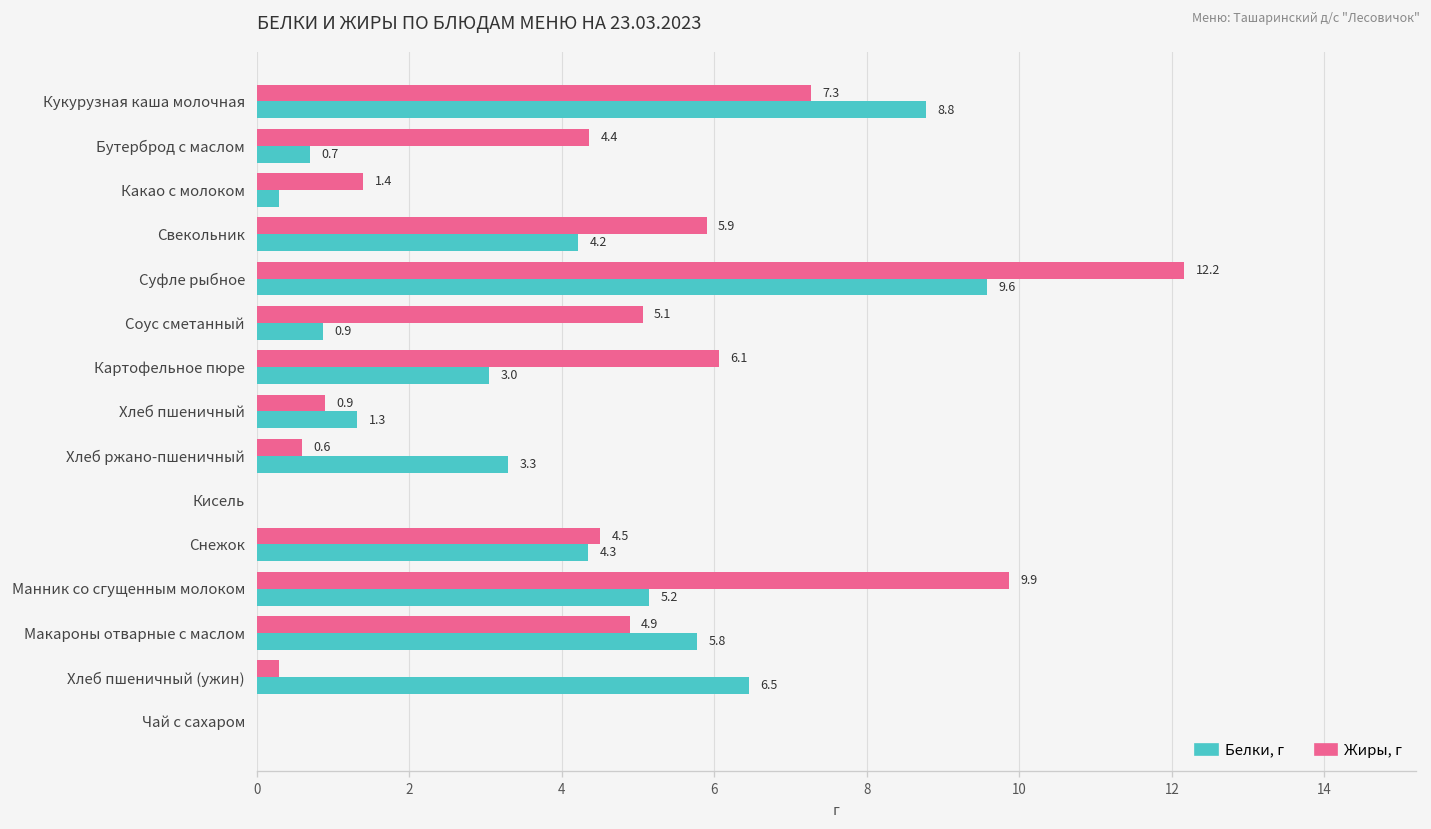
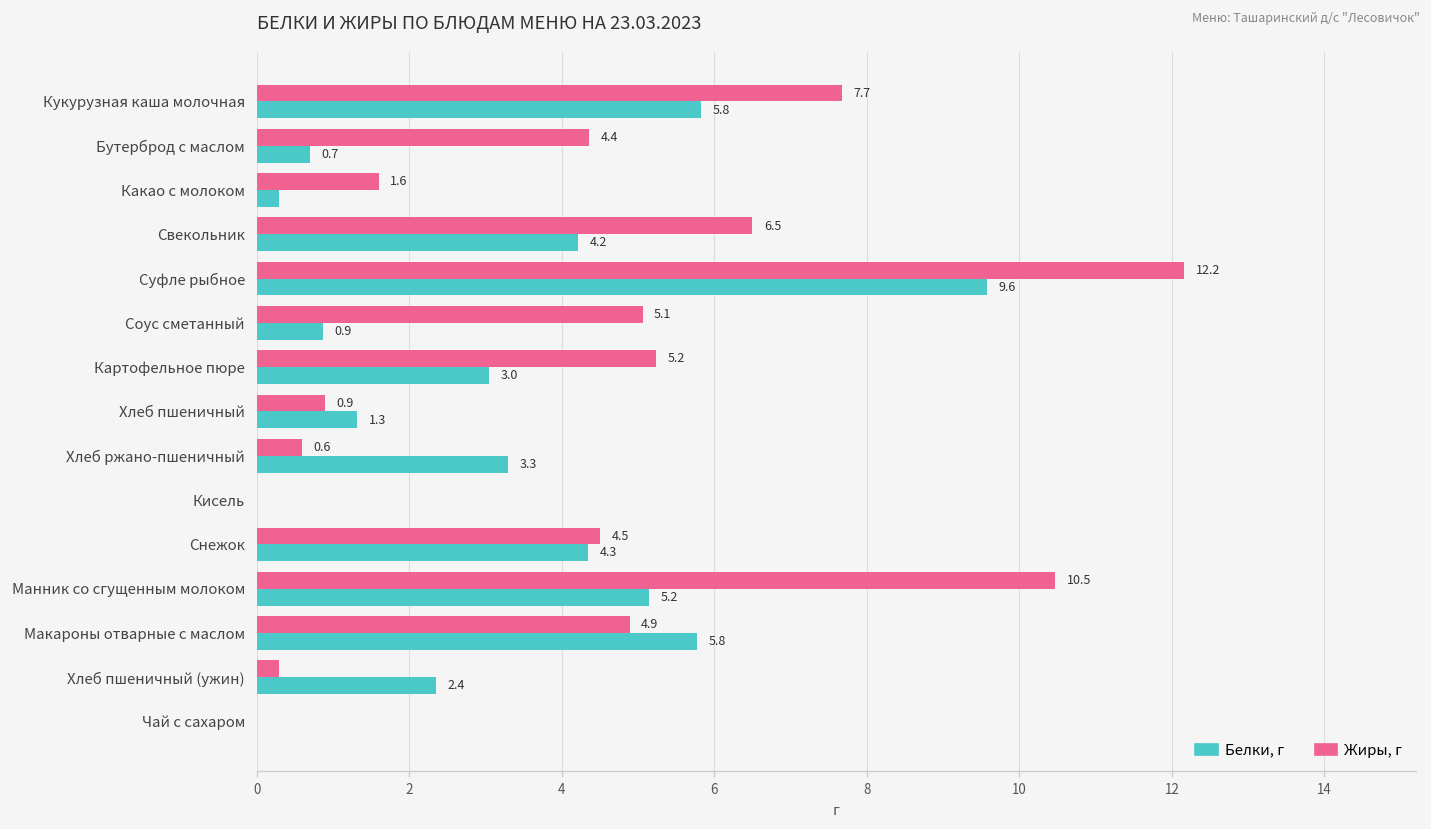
Жиры, г, Кукурузная каша молочная: 7.3 -> 7.7
Белки, г, Кукурузная каша молочная: 8.8 -> 5.8
Жиры, г, Какао с молоком: 1.4 -> 1.6
Жиры, г, Свекольник: 5.9 -> 6.5
Жиры, г, Картофельное пюре: 6.1 -> 5.2
Жиры, г, Манник со сгущенным молоком: 9.9 -> 10.5
Белки, г, Хлеб пшеничный (ужин): 6.5 -> 2.4
